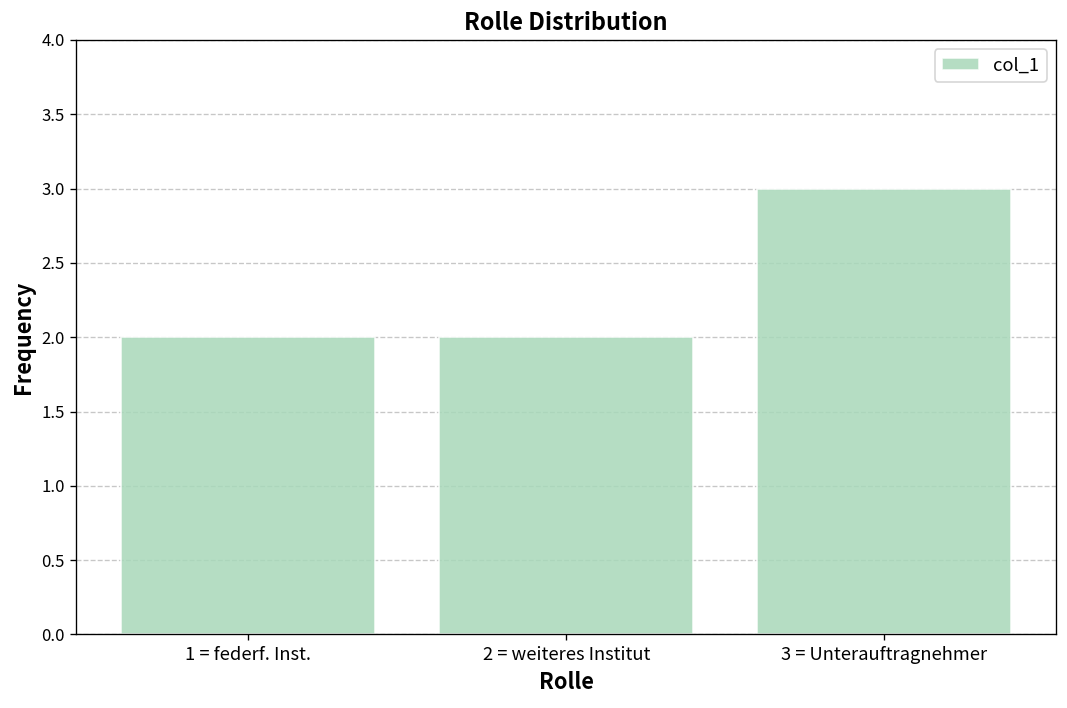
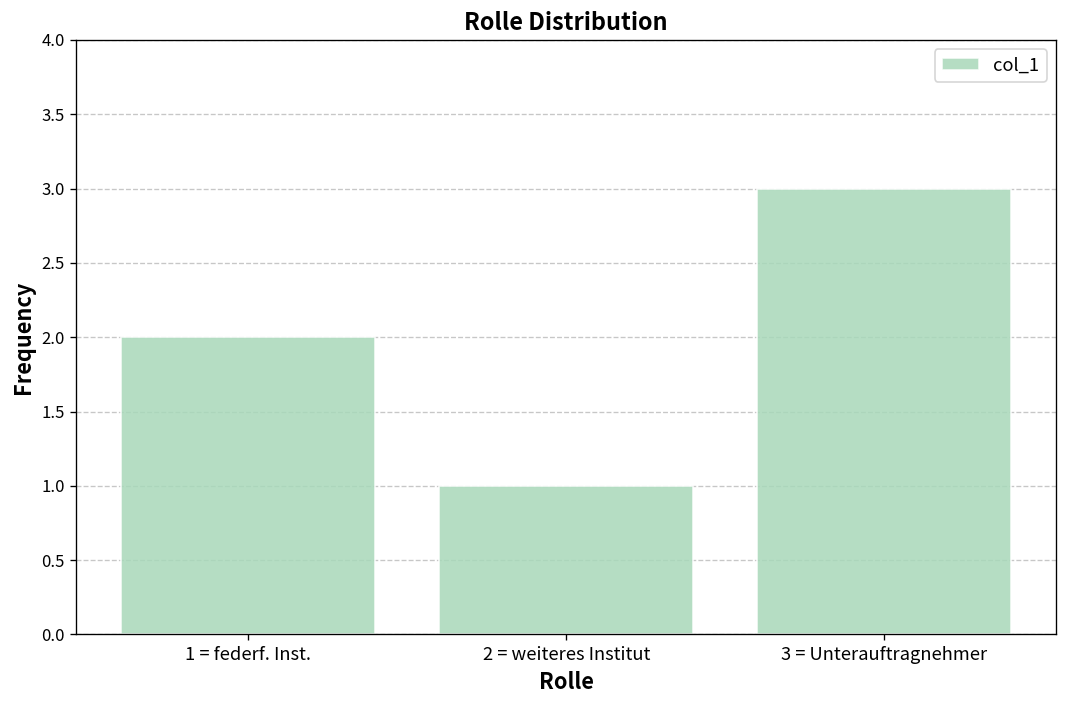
2 = weiteres Institut: 2 -> 1
